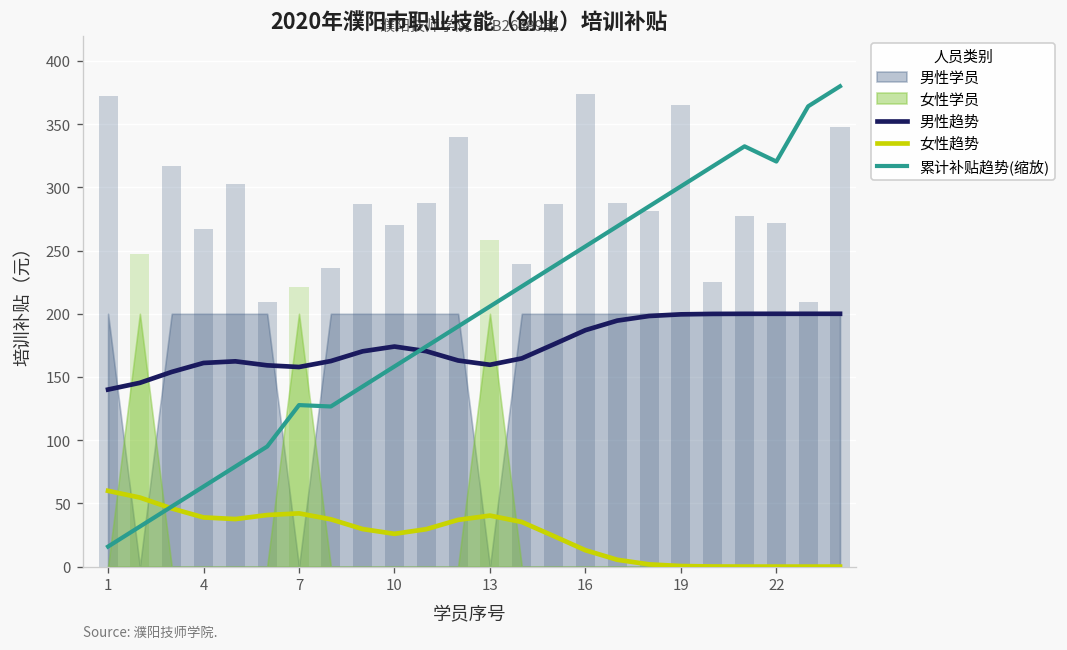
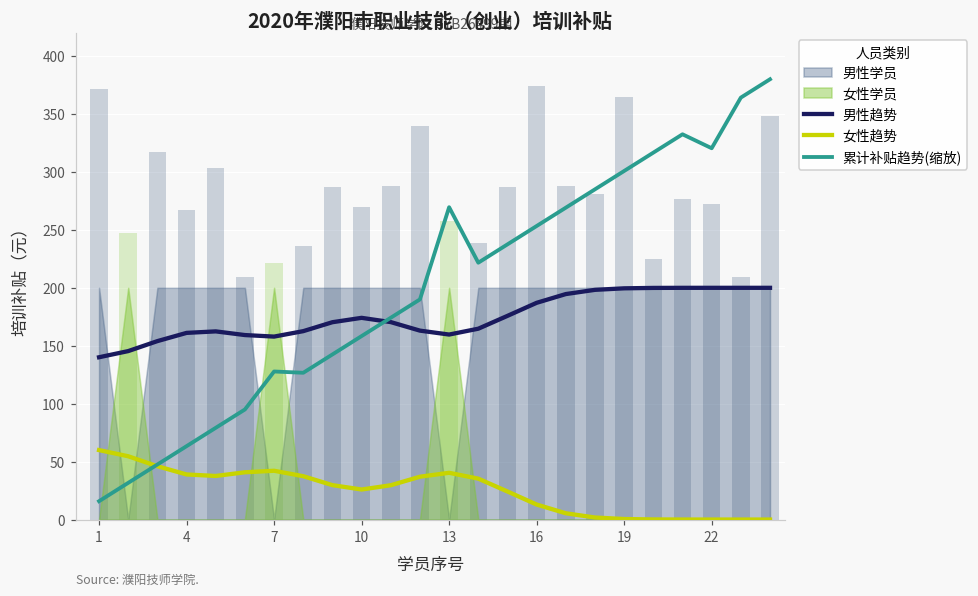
累计补贴趋势(缩放), 13: 206 -> 270
